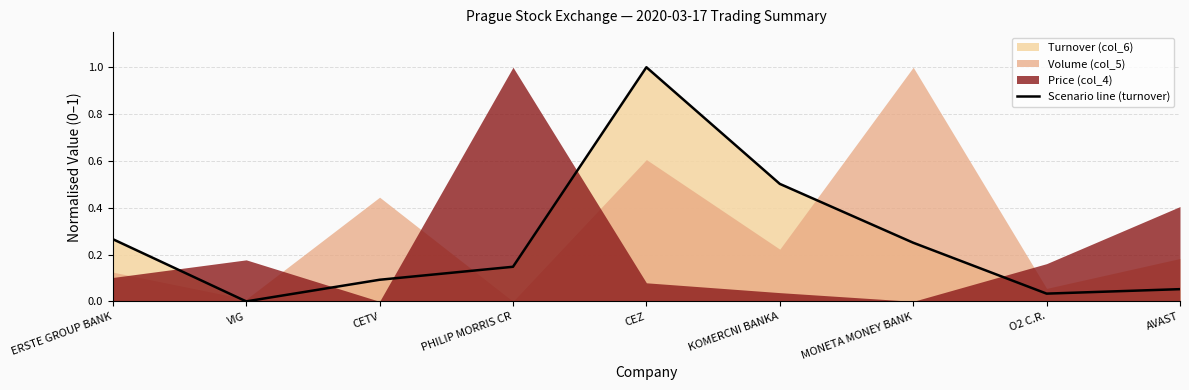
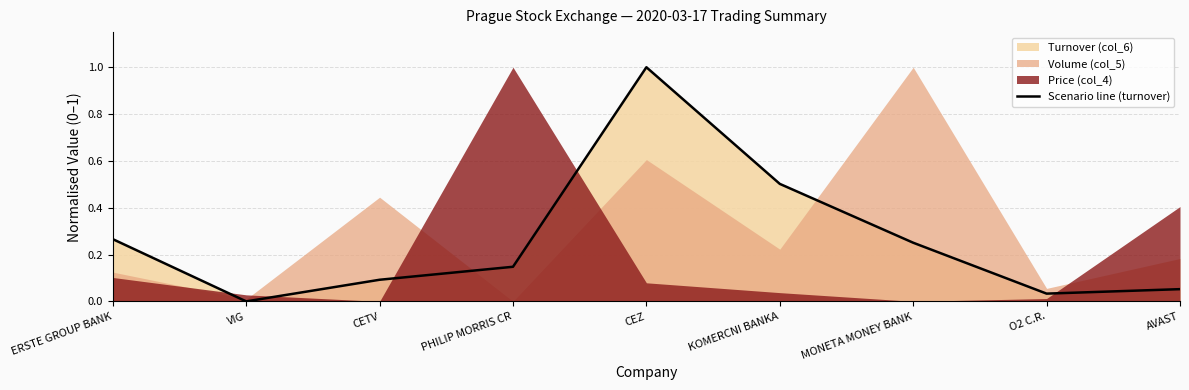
Price (col_4), VIG: 0.18 -> 0.03
Price (col_4), O2 C.R.: 0.16 -> 0.01
